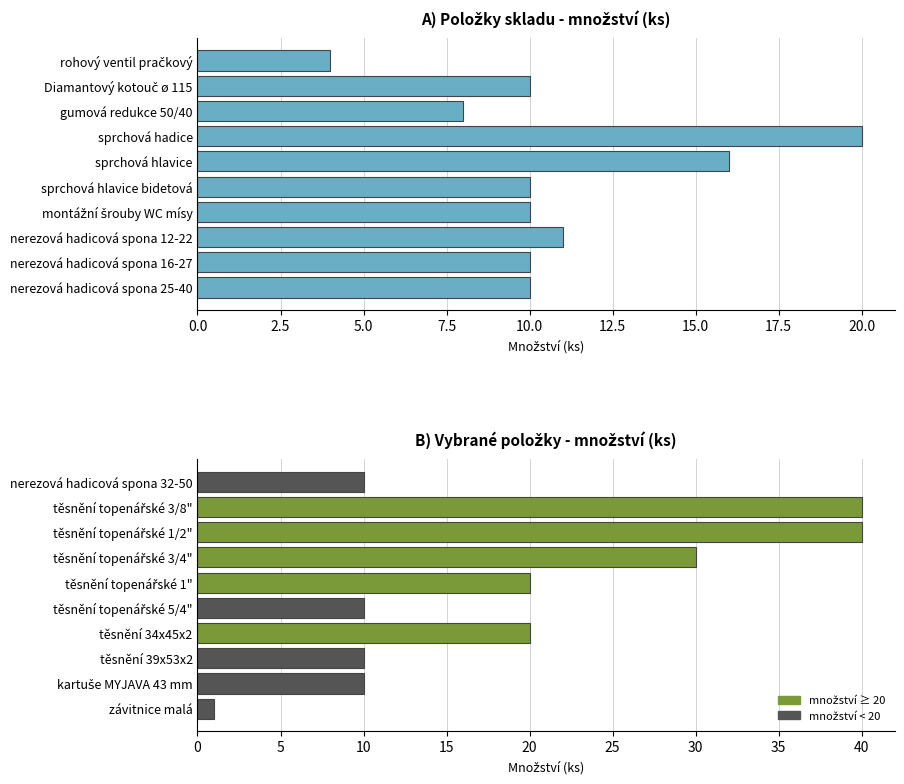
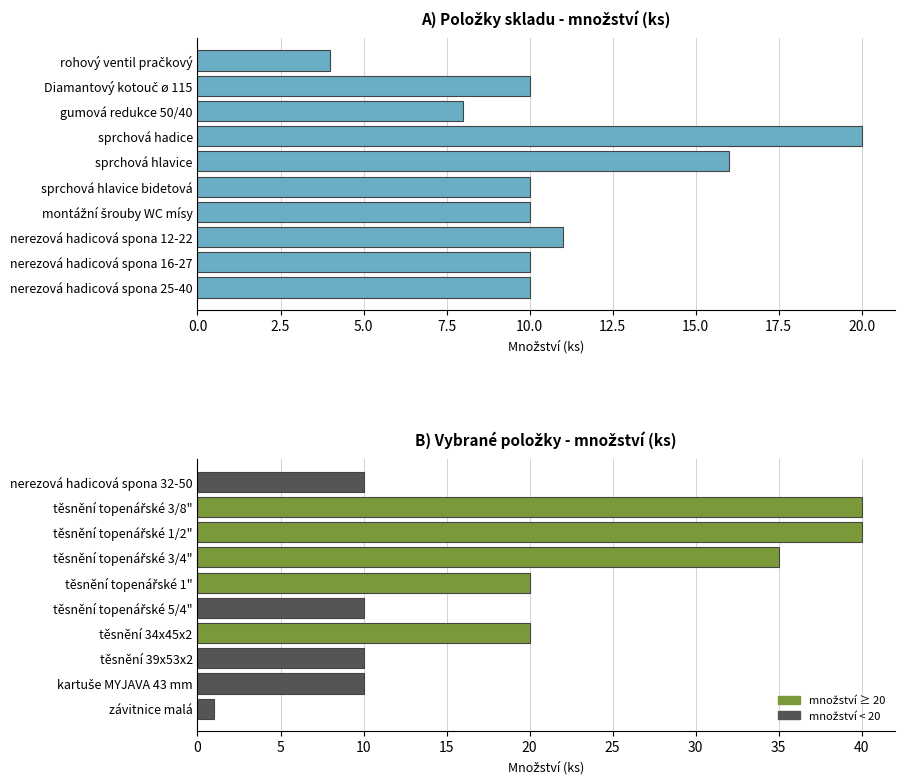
B) Vybrané položky - množství (ks), těsnění topenářské 3/4": 30 -> 35
